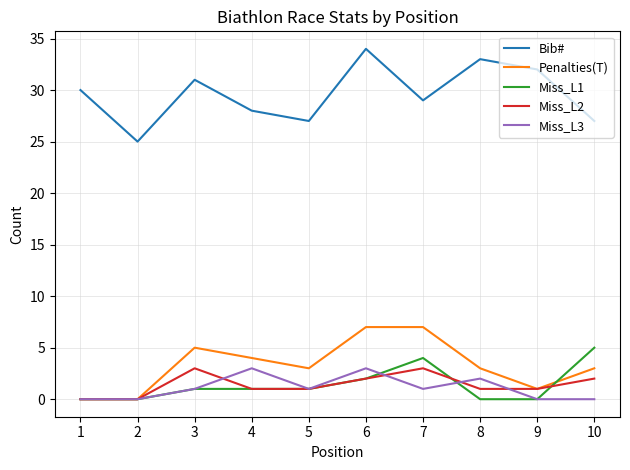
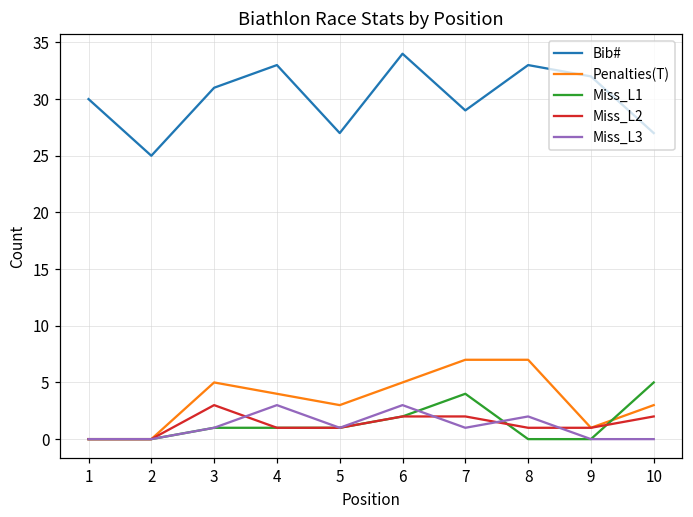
Bib#, 4: 28 -> 33
Penalties(T), 6: 7 -> 5
Miss_L2, 7: 3 -> 2
Penalties(T), 8: 3 -> 7
